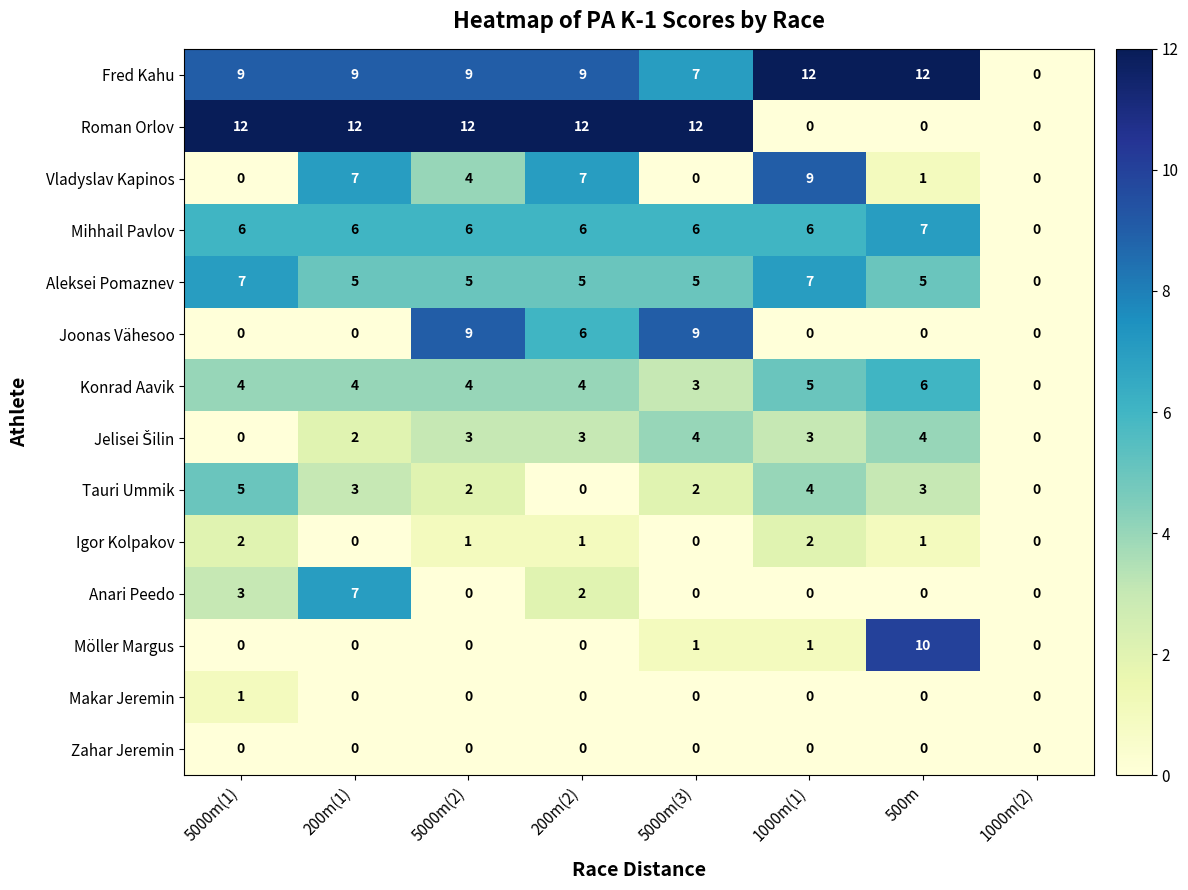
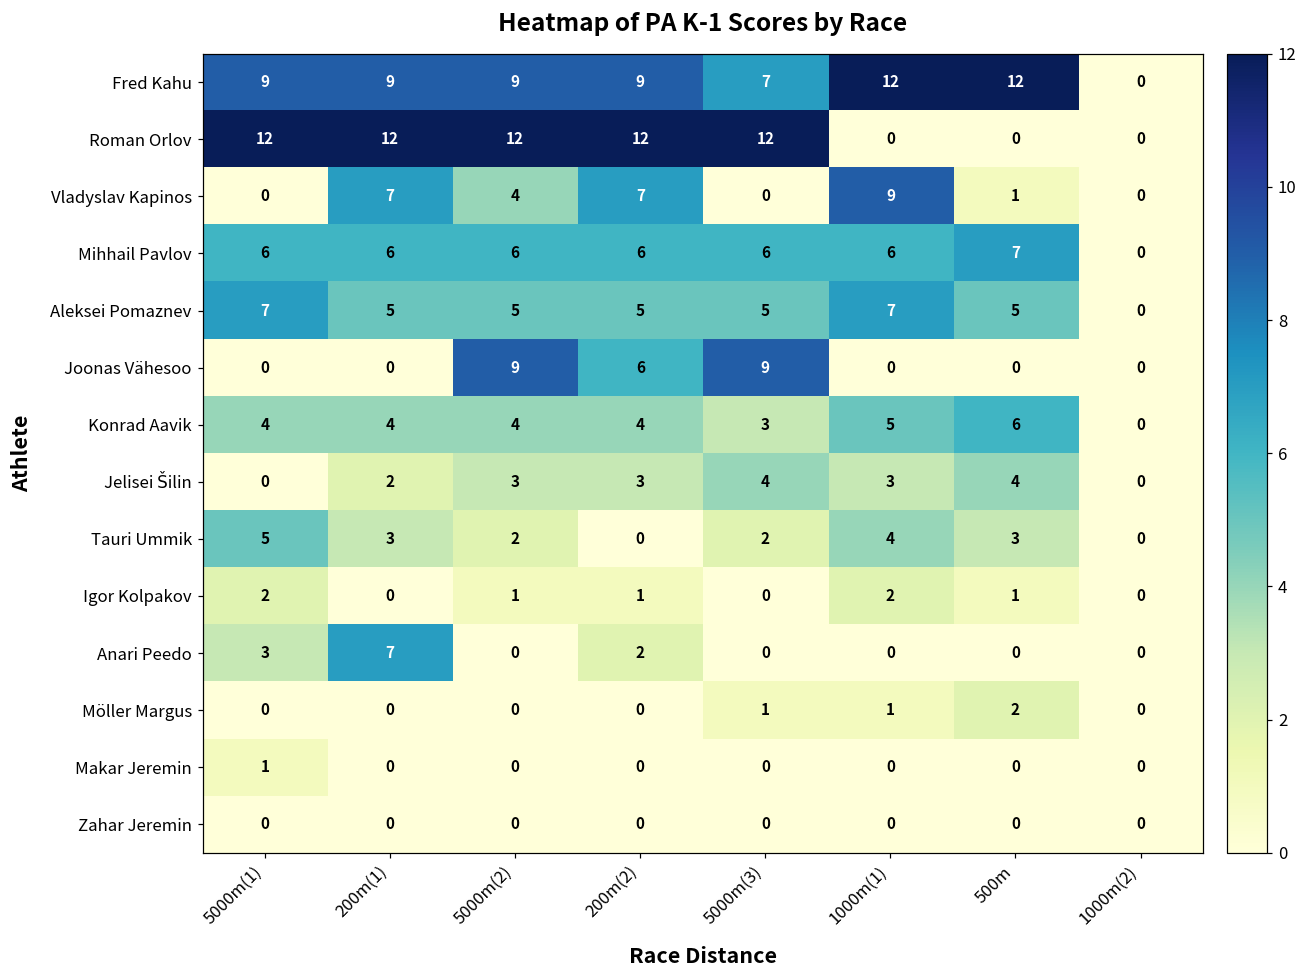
Möller Margus, 500m: 10 -> 2
